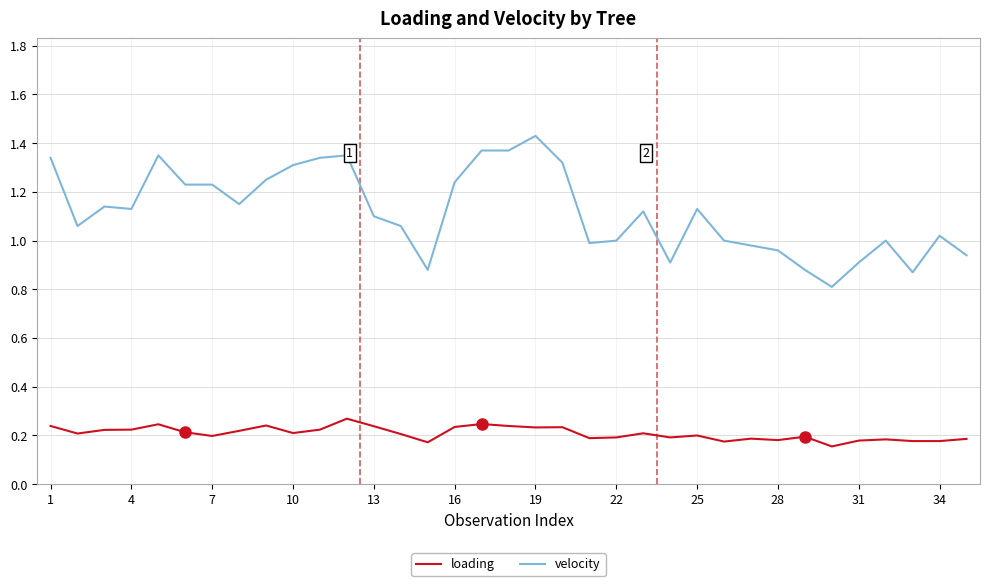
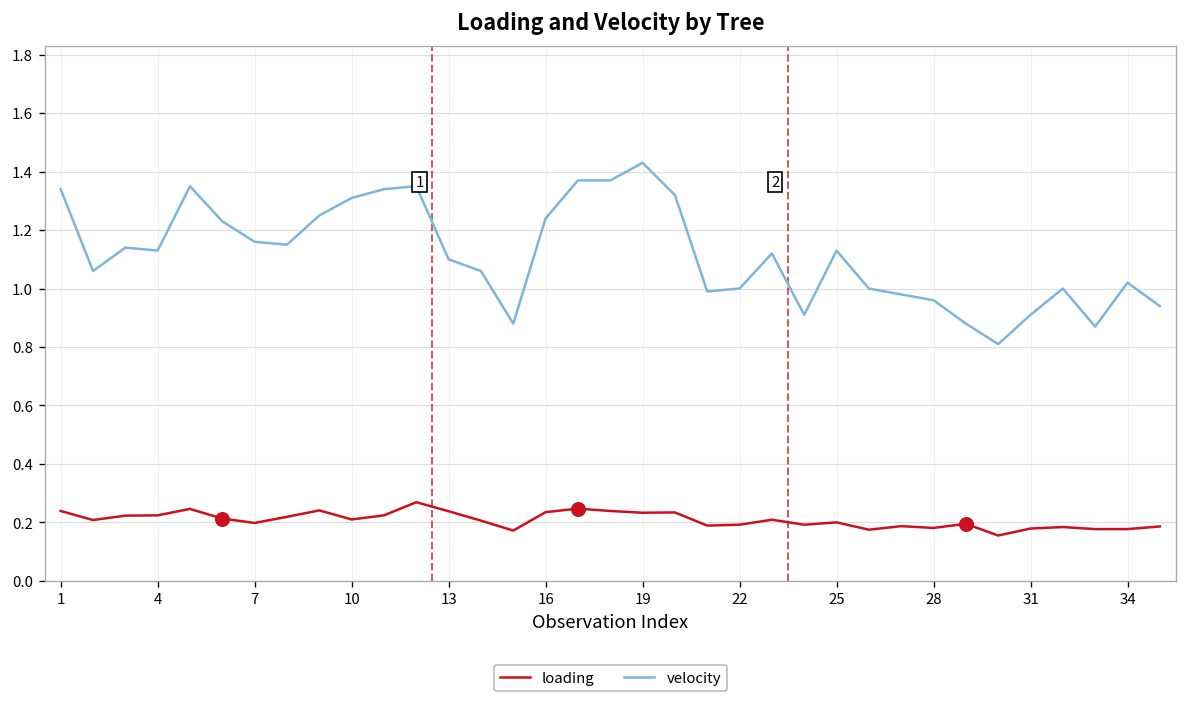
velocity, 7: 1.23 -> 1.16
